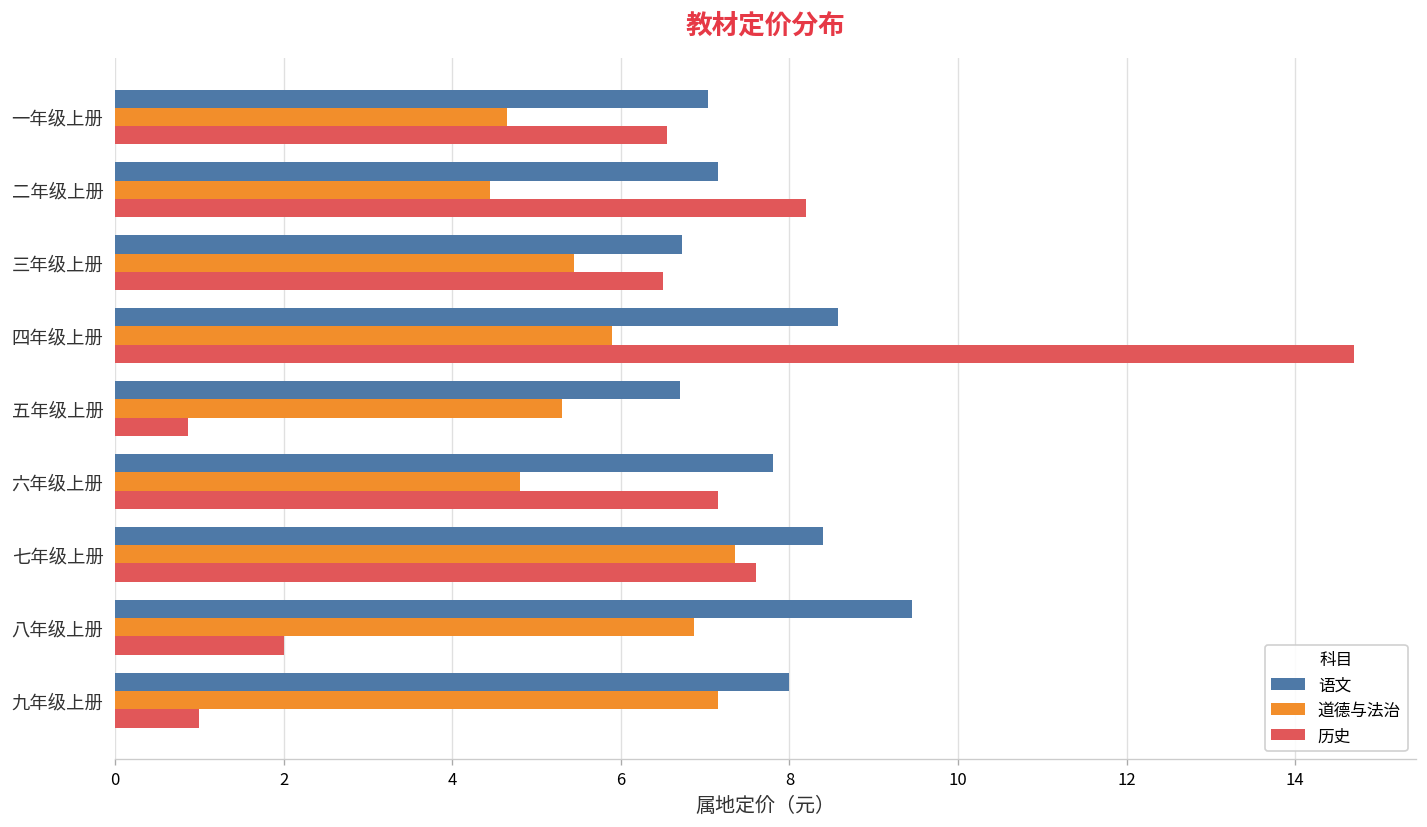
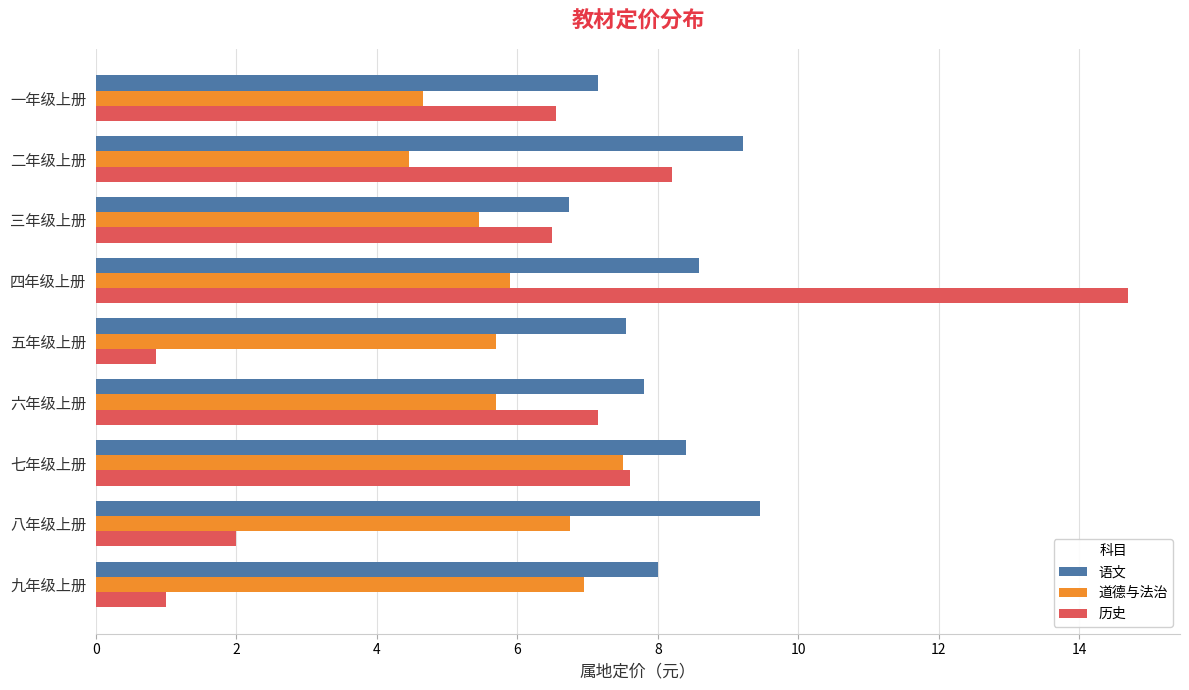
语文, 一年级上册: 7.0 -> 7.2
语文, 二年级上册: 7.2 -> 9.2
语文, 五年级上册: 6.7 -> 7.6
道德与法治, 五年级上册: 5.3 -> 5.7
道德与法治, 六年级上册: 4.8 -> 5.7
道德与法治, 七年级上册: 7.4 -> 7.5
道德与法治, 八年级上册: 6.9 -> 6.8
道德与法治, 九年级上册: 7.2 -> 7.0
